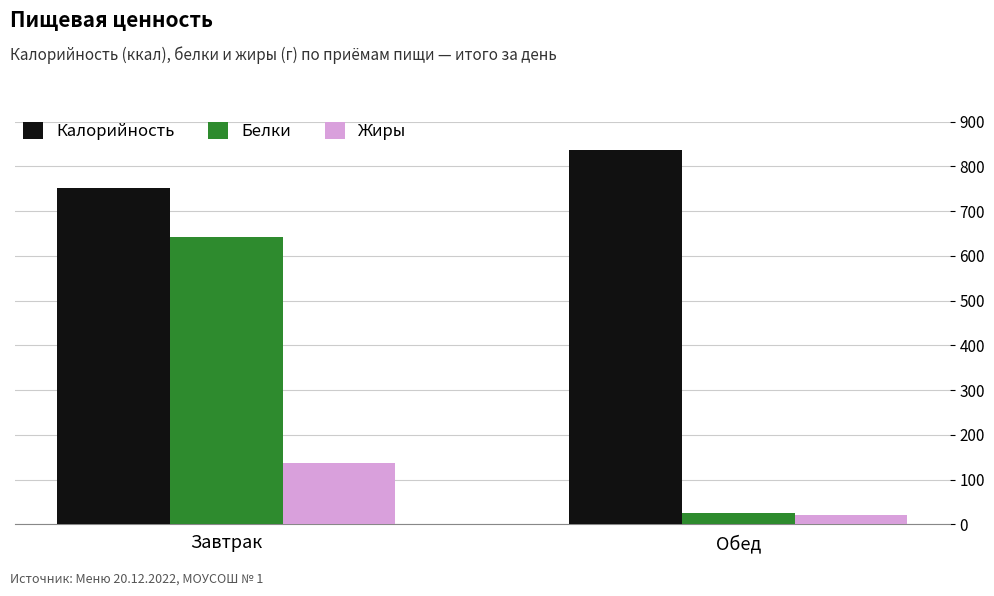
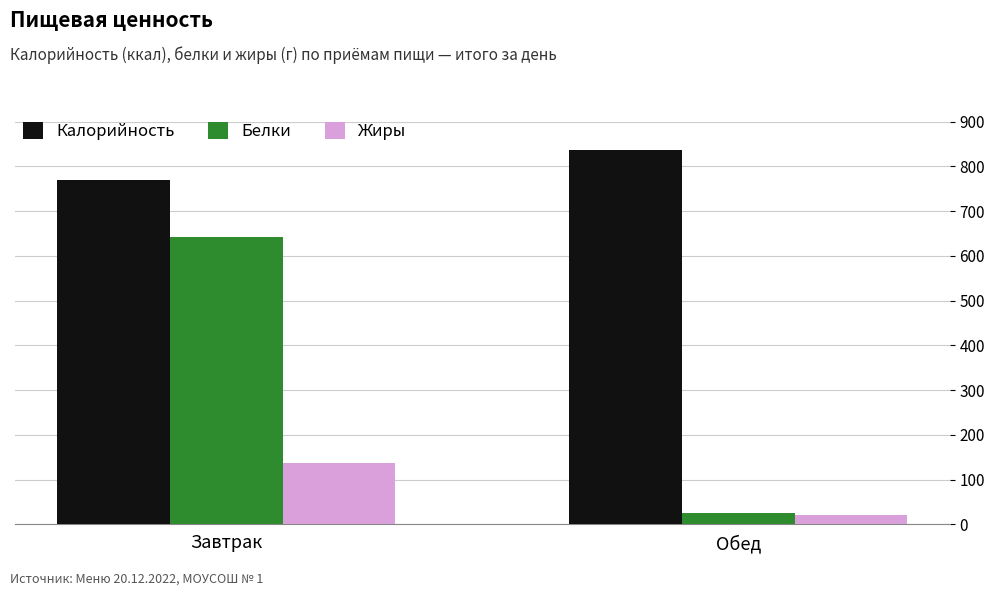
Калорийность, Завтрак: 750 -> 770
